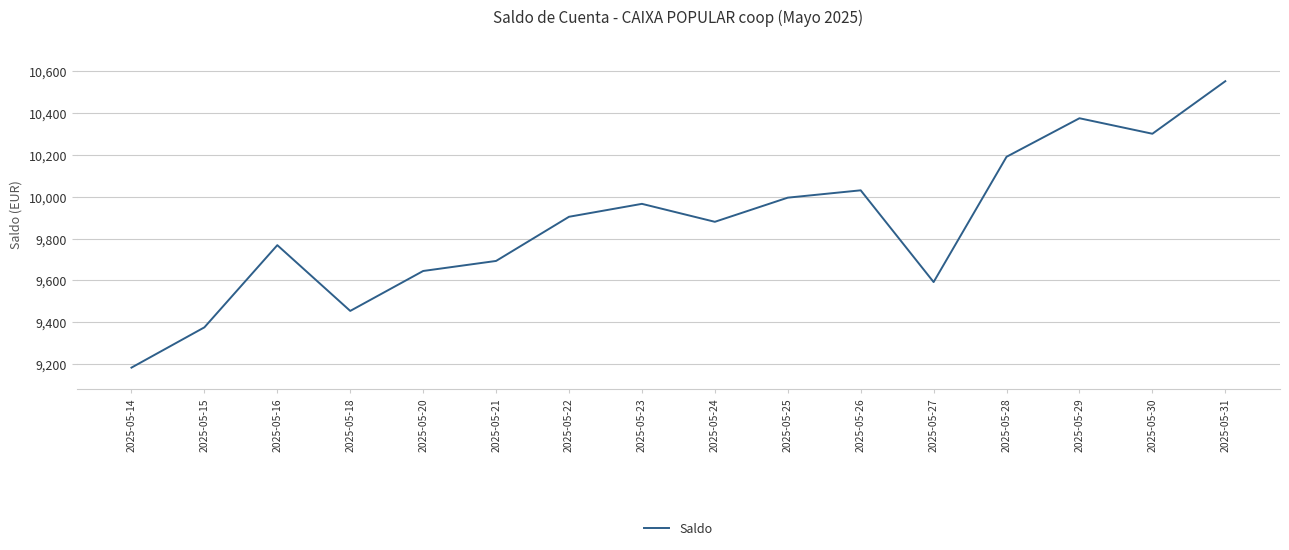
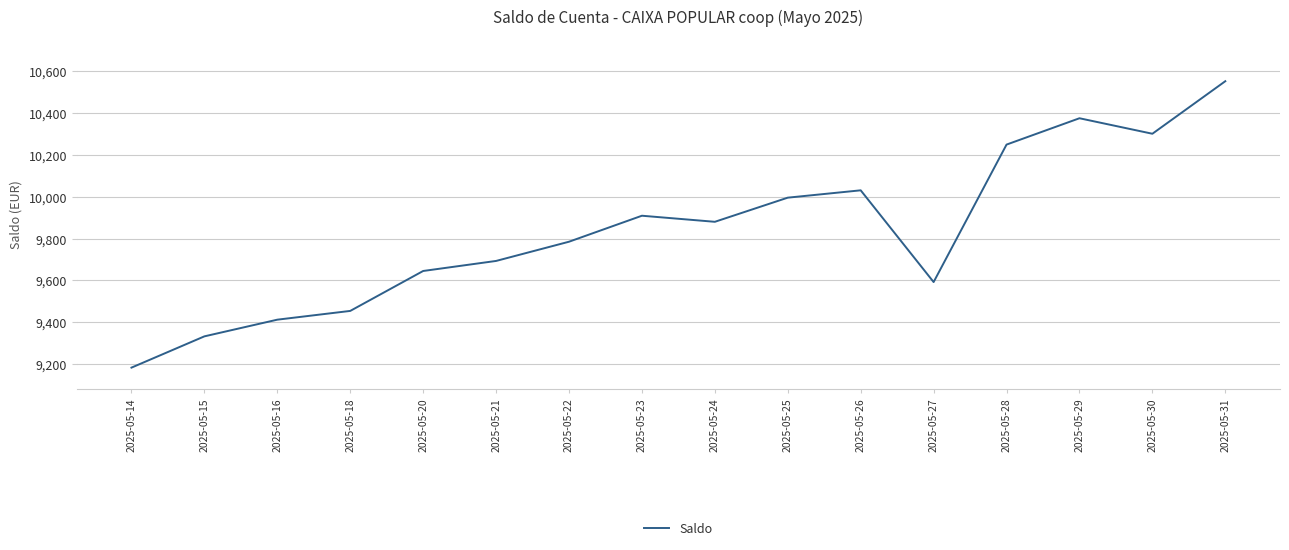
2025-05-15: 9,380 -> 9,330
2025-05-16: 9,770 -> 9,410
2025-05-22: 9,900 -> 9,790
2025-05-23: 9,970 -> 9,910
2025-05-28: 10,190 -> 10,250
